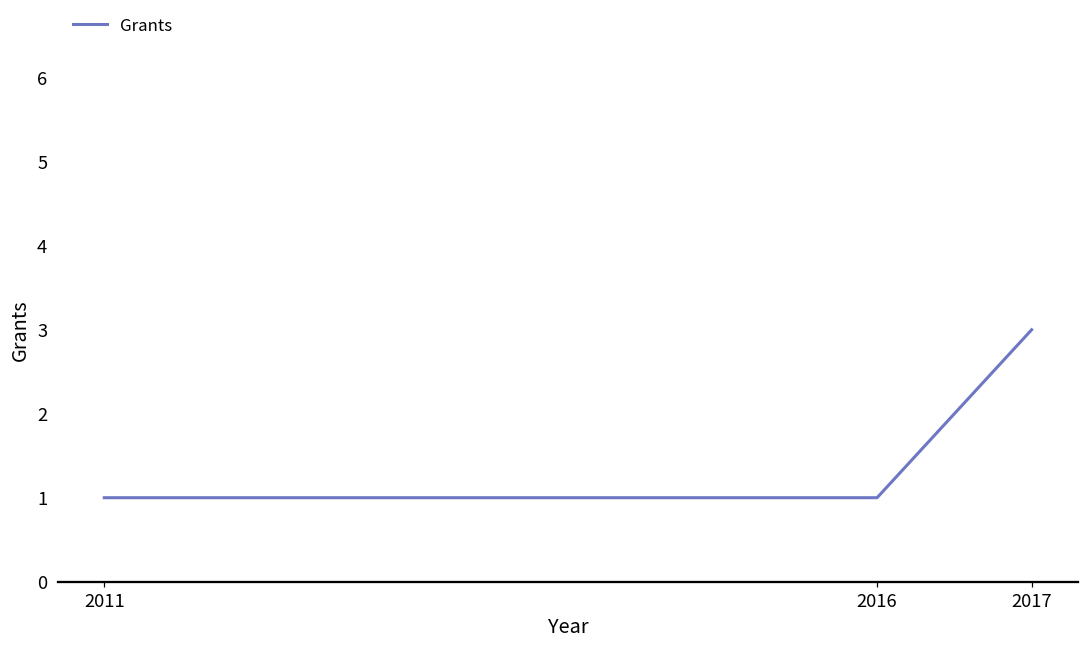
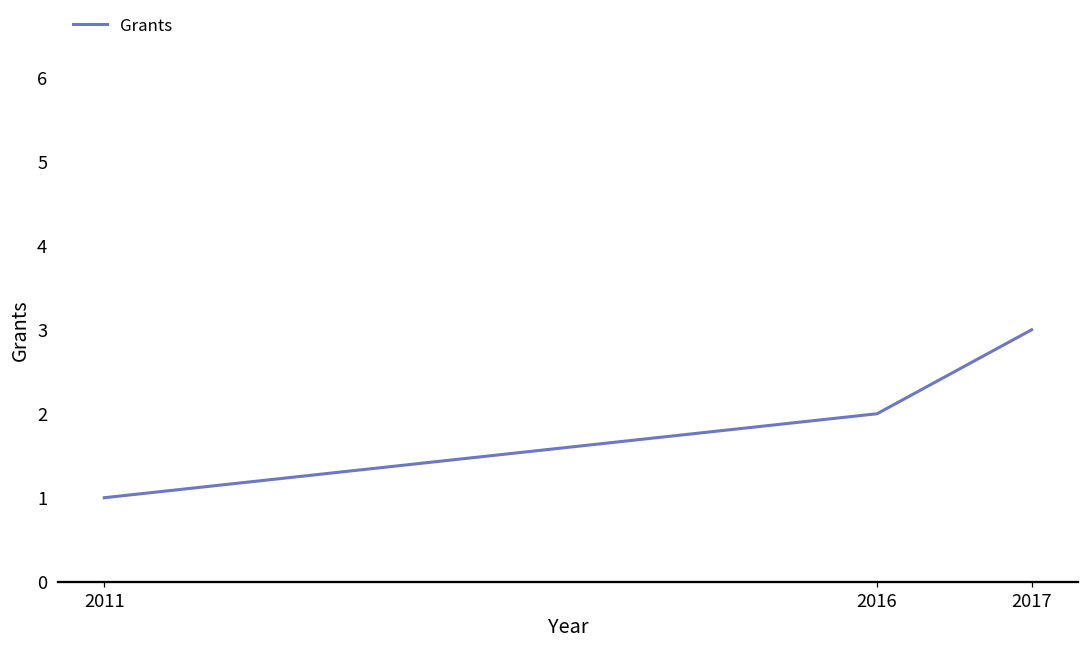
2016: 1 -> 2
